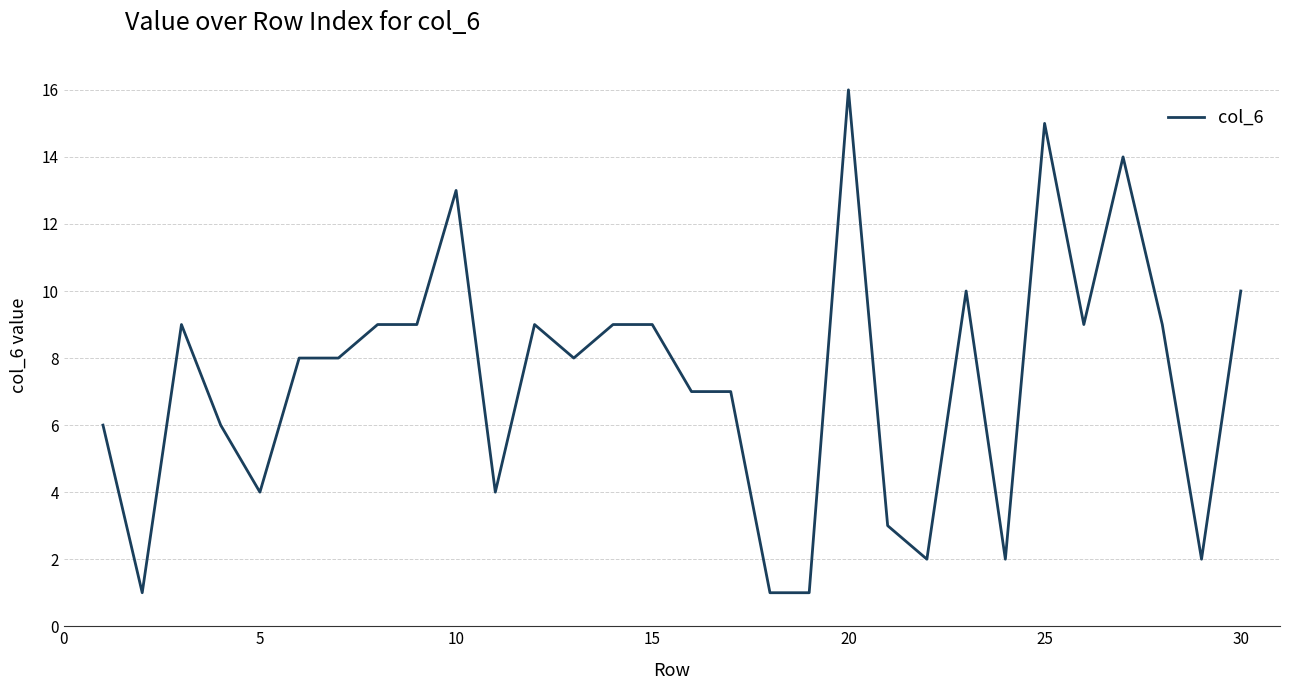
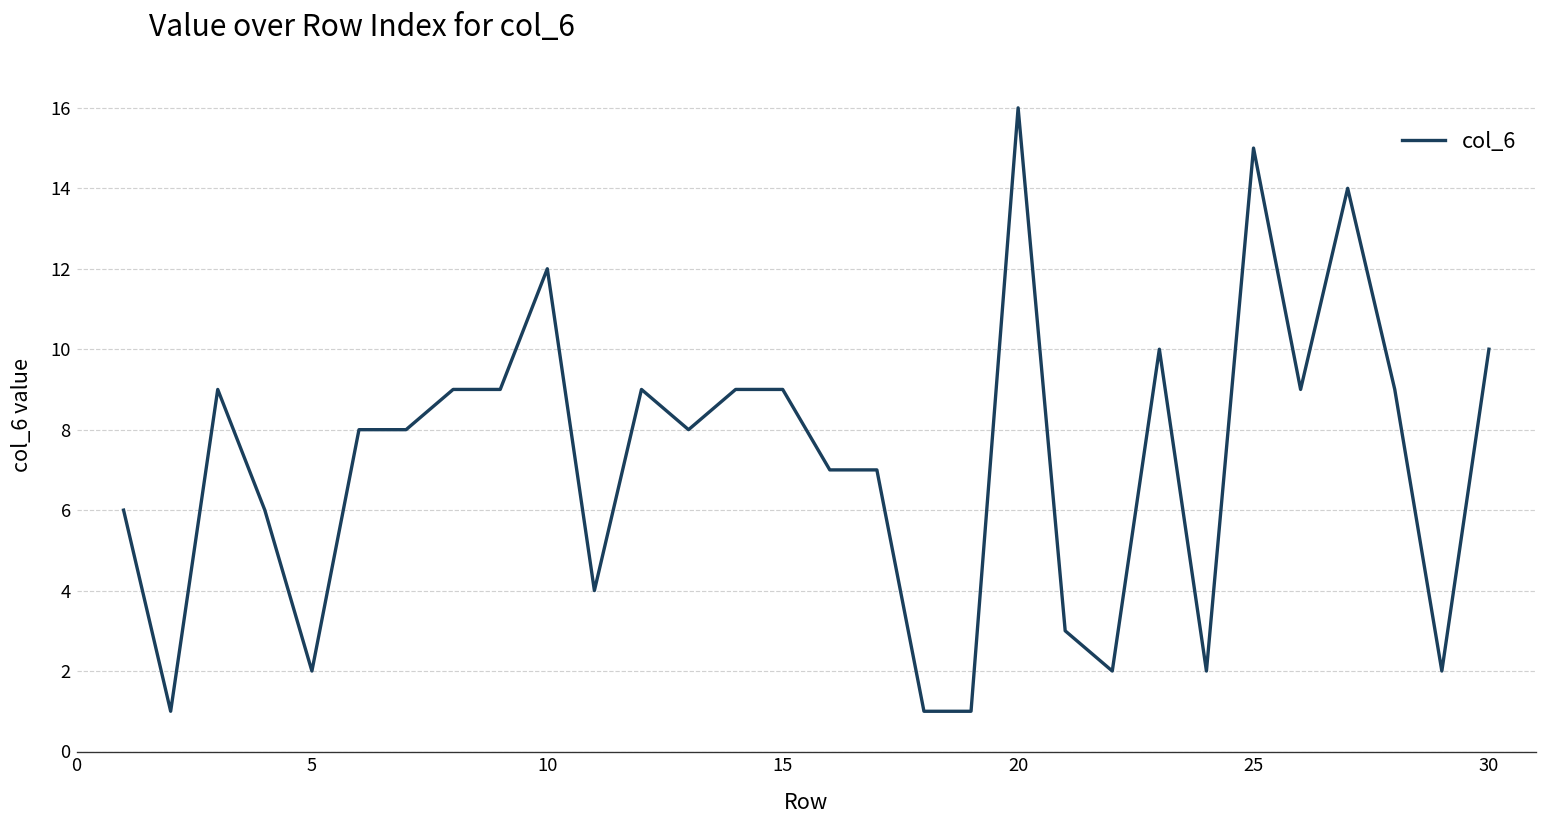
5: 4 -> 2
10: 13 -> 12
